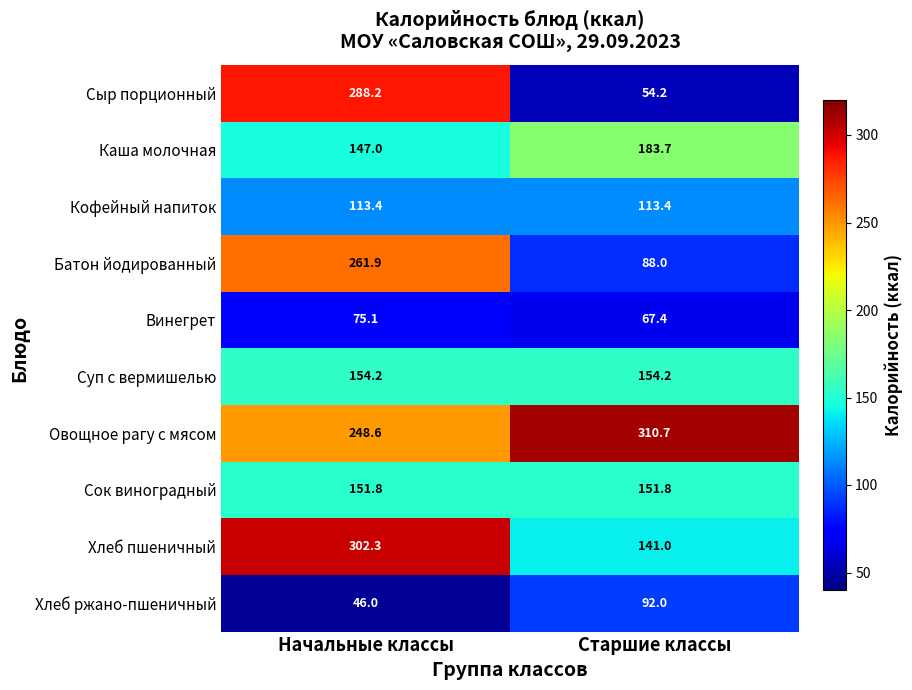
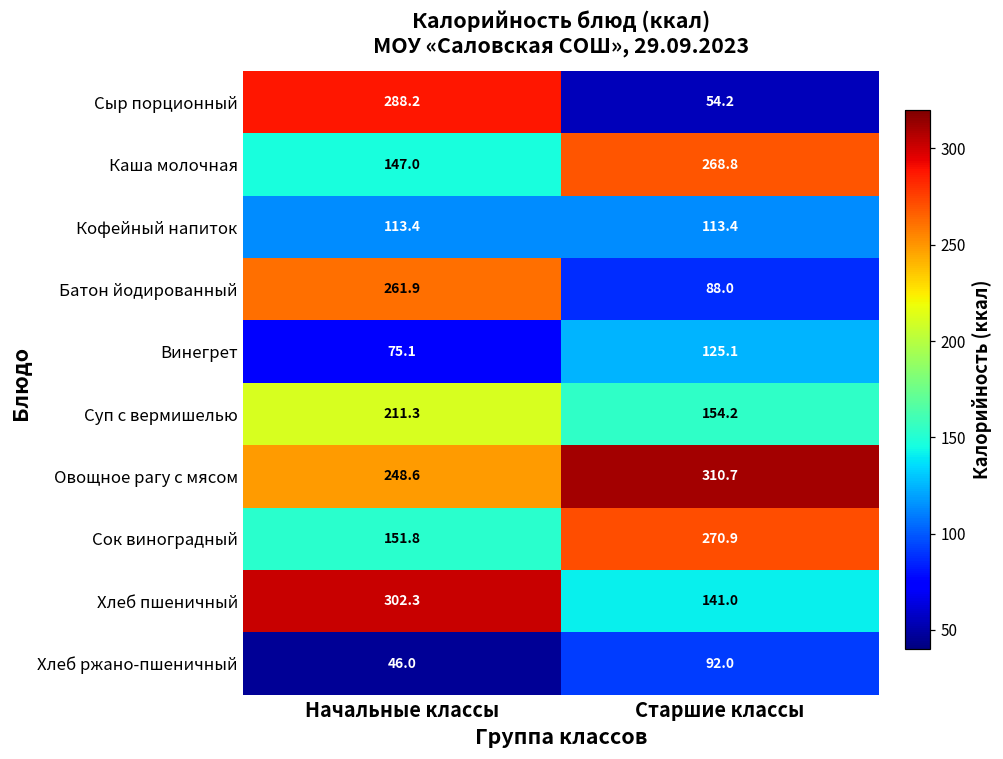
Каша молочная, Старшие классы: 183.7 -> 268.8
Винегрет, Старшие классы: 67.4 -> 125.1
Суп с вермишелью, Начальные классы: 154.2 -> 211.3
Сок виноградный, Старшие классы: 151.8 -> 270.9
